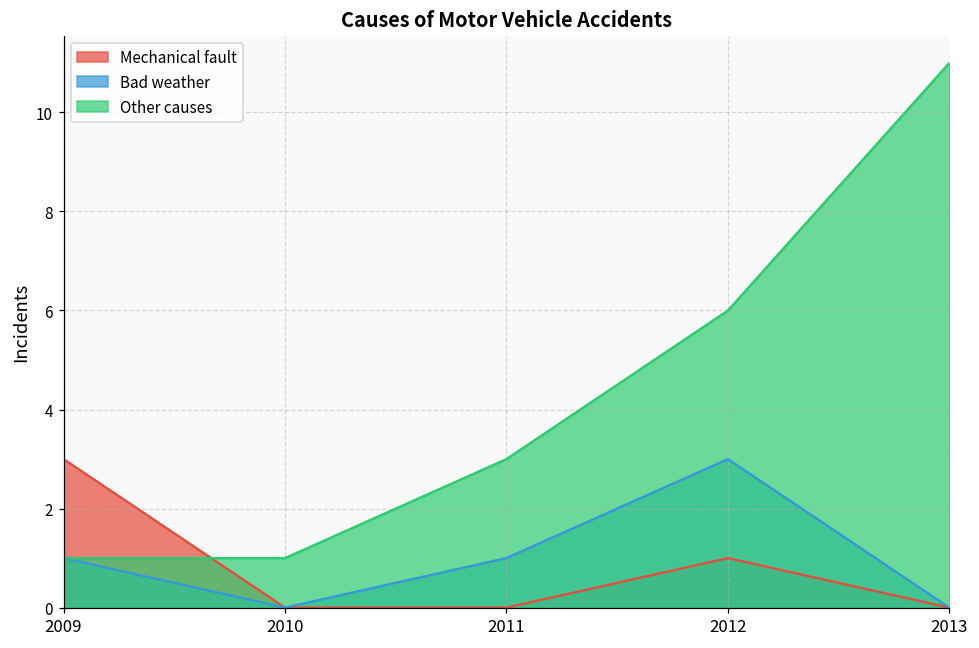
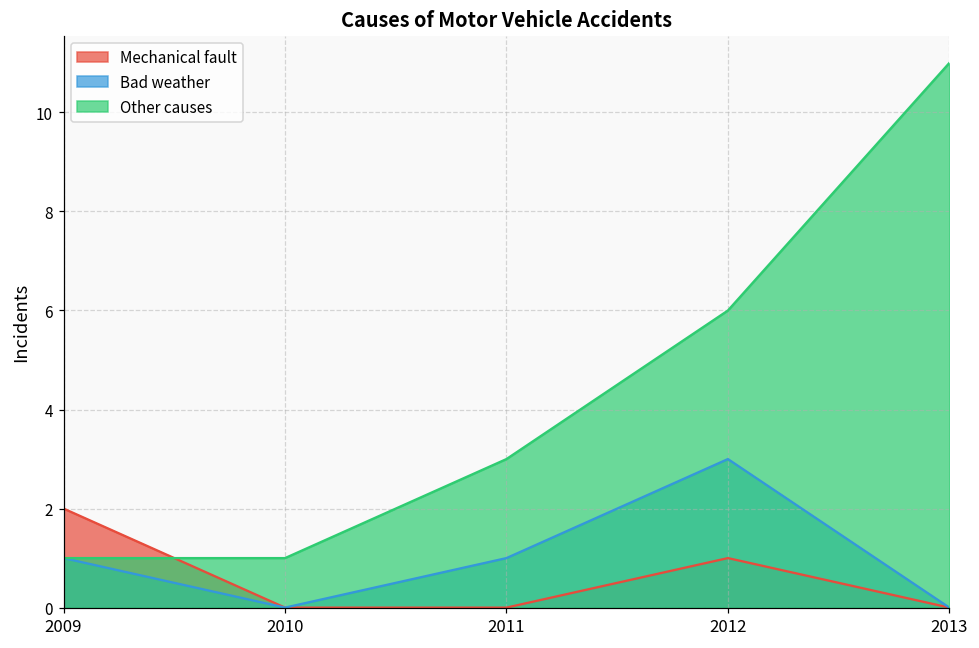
Mechanical fault, 2009: 3 -> 2
